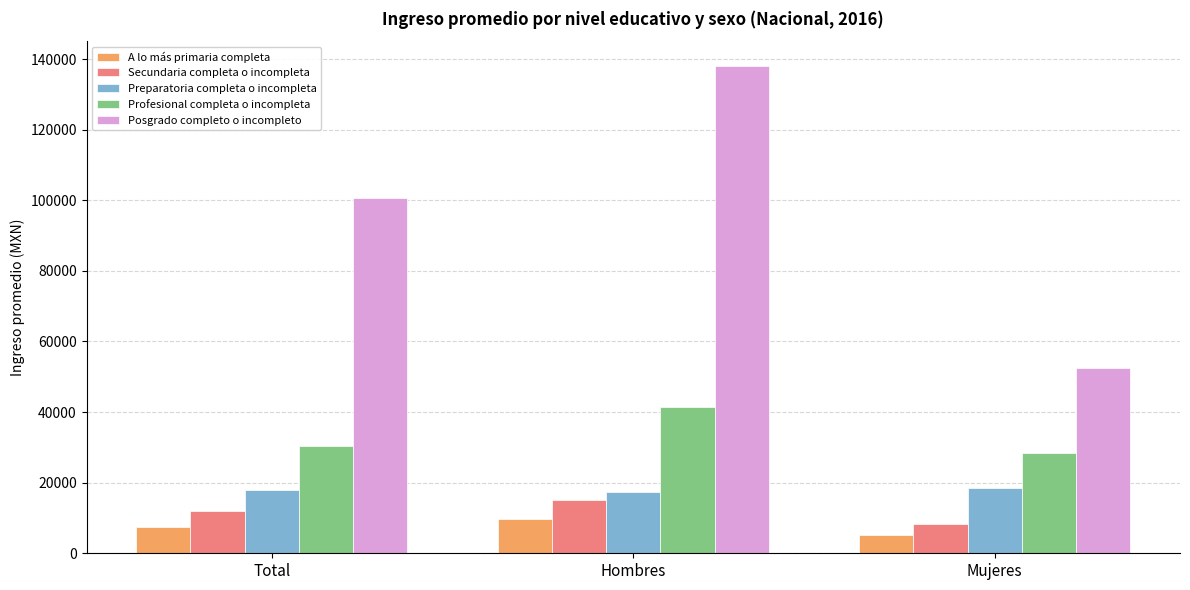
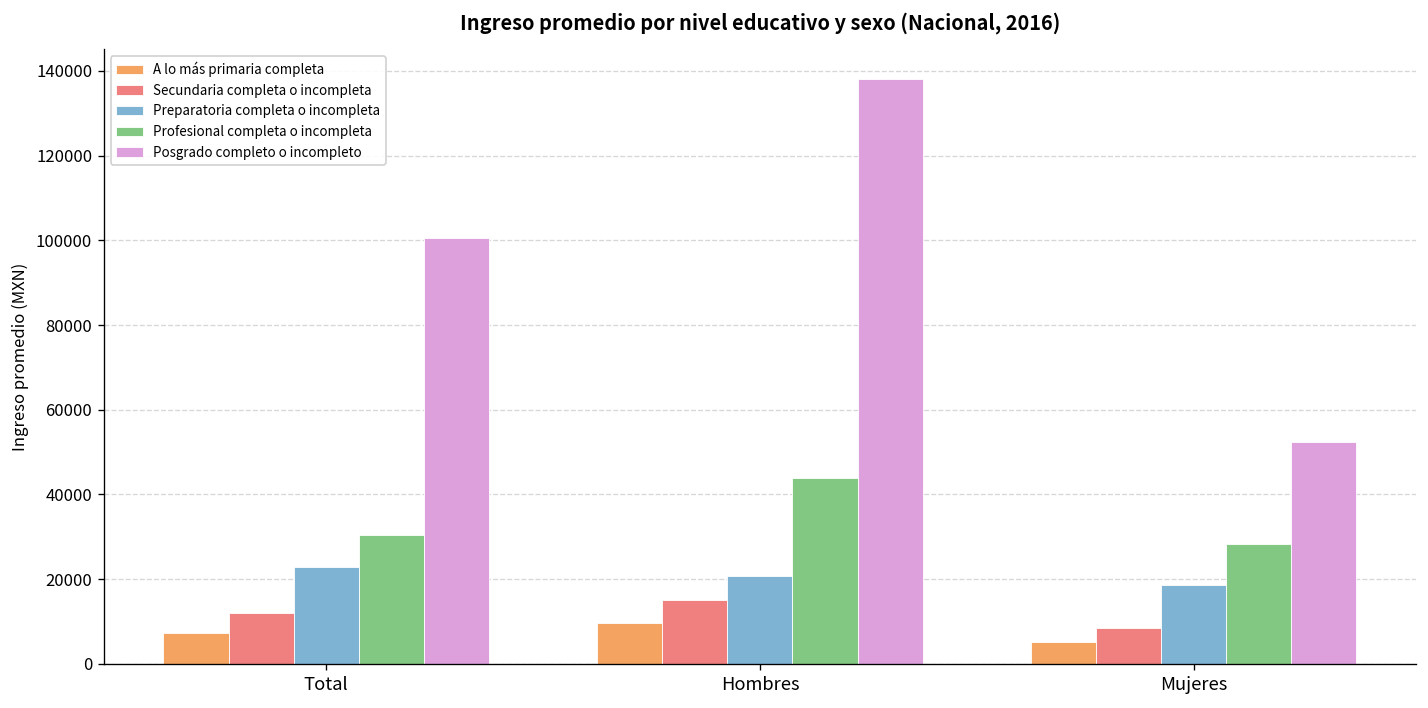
Preparatoria completa o incompleta, Total: 18000 -> 23000
Preparatoria completa o incompleta, Hombres: 17000 -> 21000
Profesional completa o incompleta, Hombres: 41000 -> 44000
